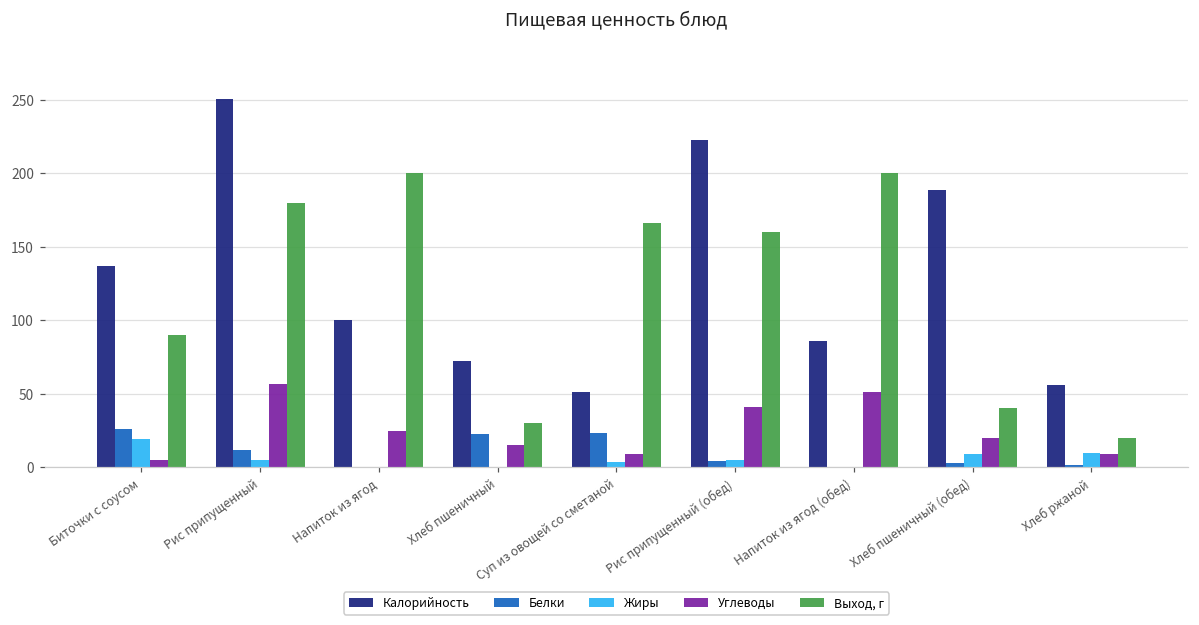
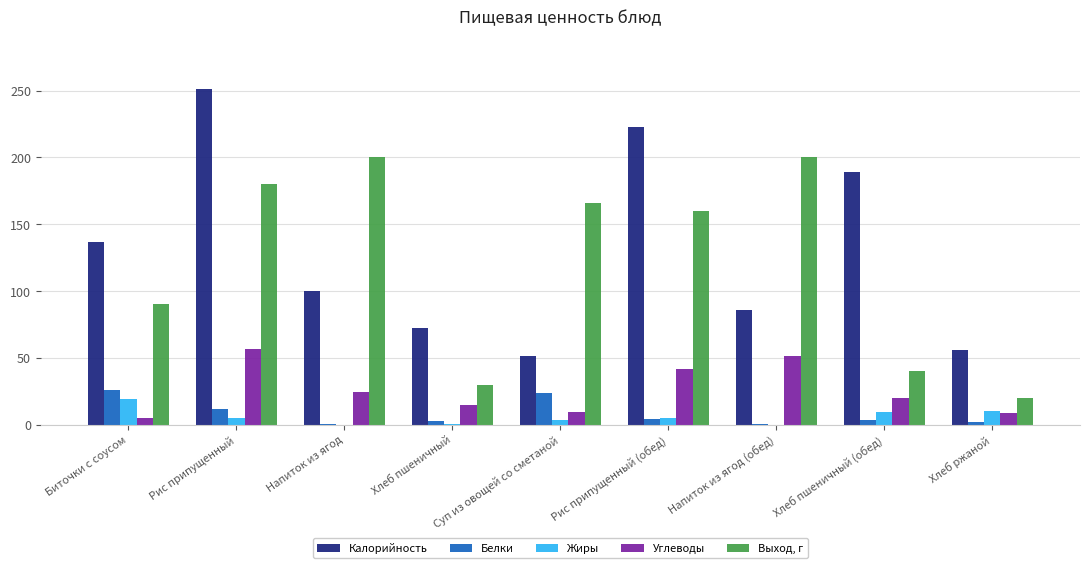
Белки, Хлеб пшеничный: 23 -> 2
